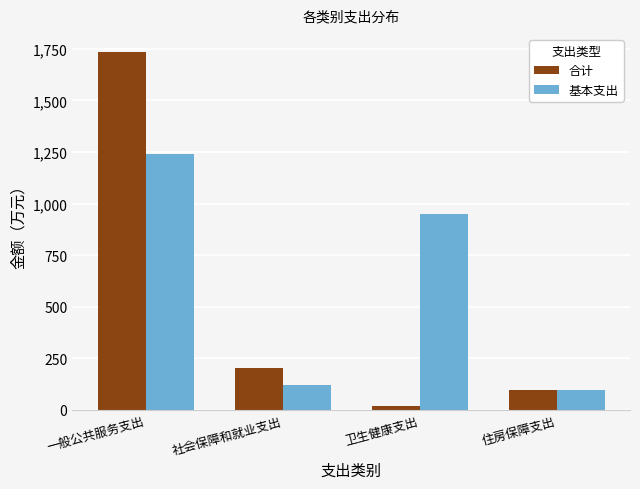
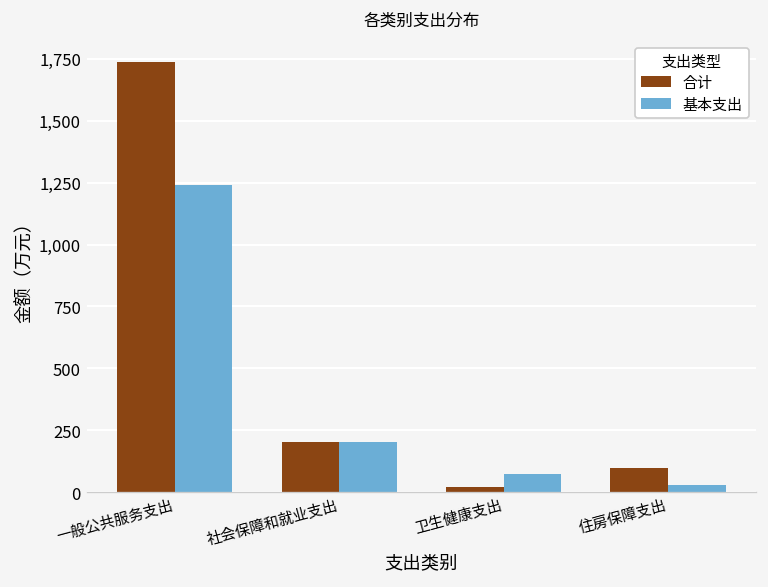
基本支出, 社会保障和就业支出: 120 -> 200
基本支出, 卫生健康支出: 950 -> 70
基本支出, 住房保障支出: 100 -> 30
